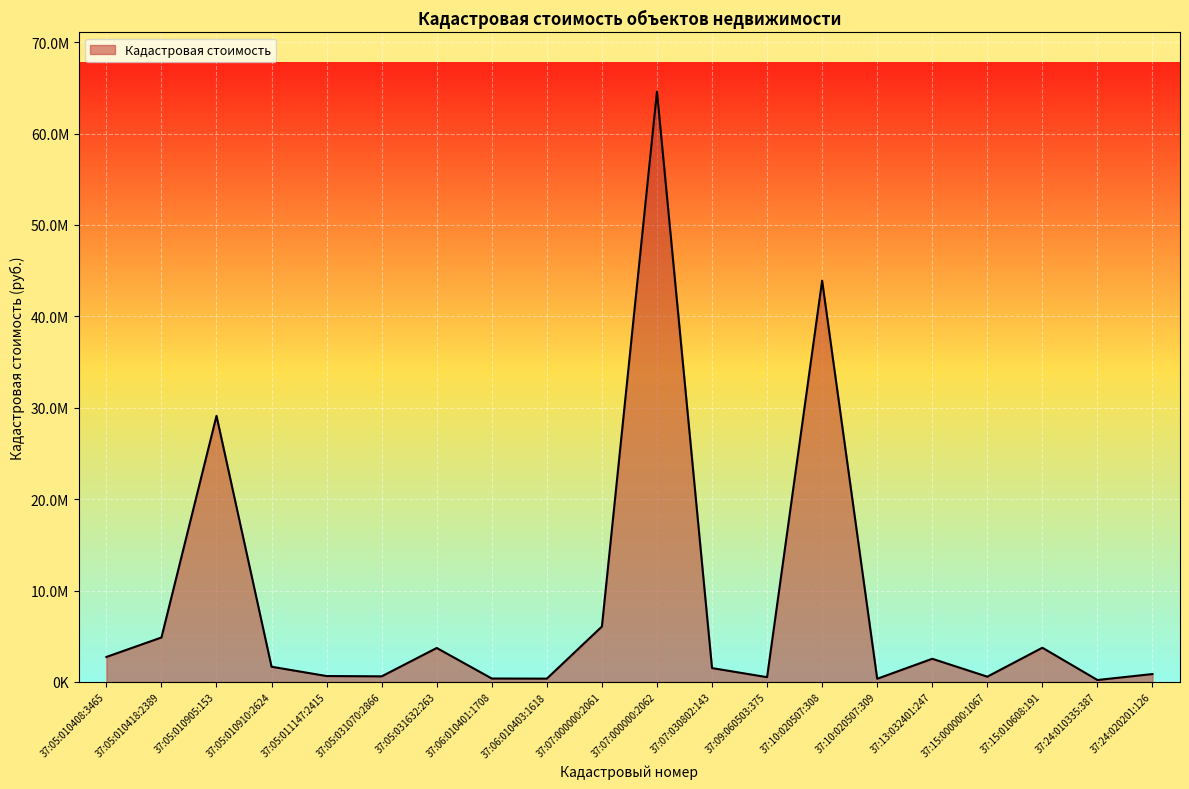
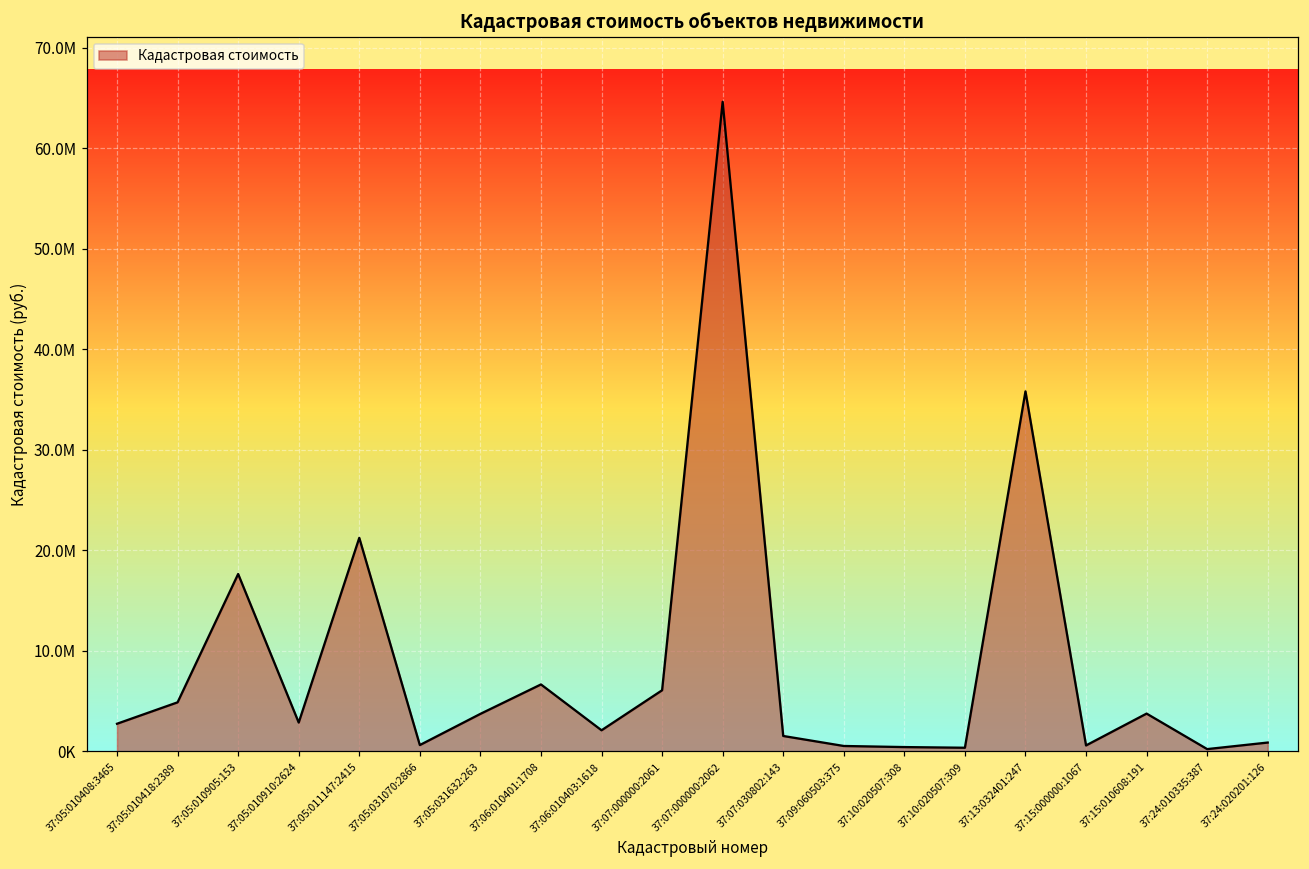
37:05:010905:153: 29000000 -> 18000000
37:05:010910:2624: 2000000 -> 3000000
37:05:011147:2415: 1000000 -> 21000000
37:06:010401:1708: 0 -> 7000000
37:06:010403:1618: 0 -> 2000000
37:10:020507:308: 44000000 -> 0
37:13:032401:247: 3000000 -> 36000000
